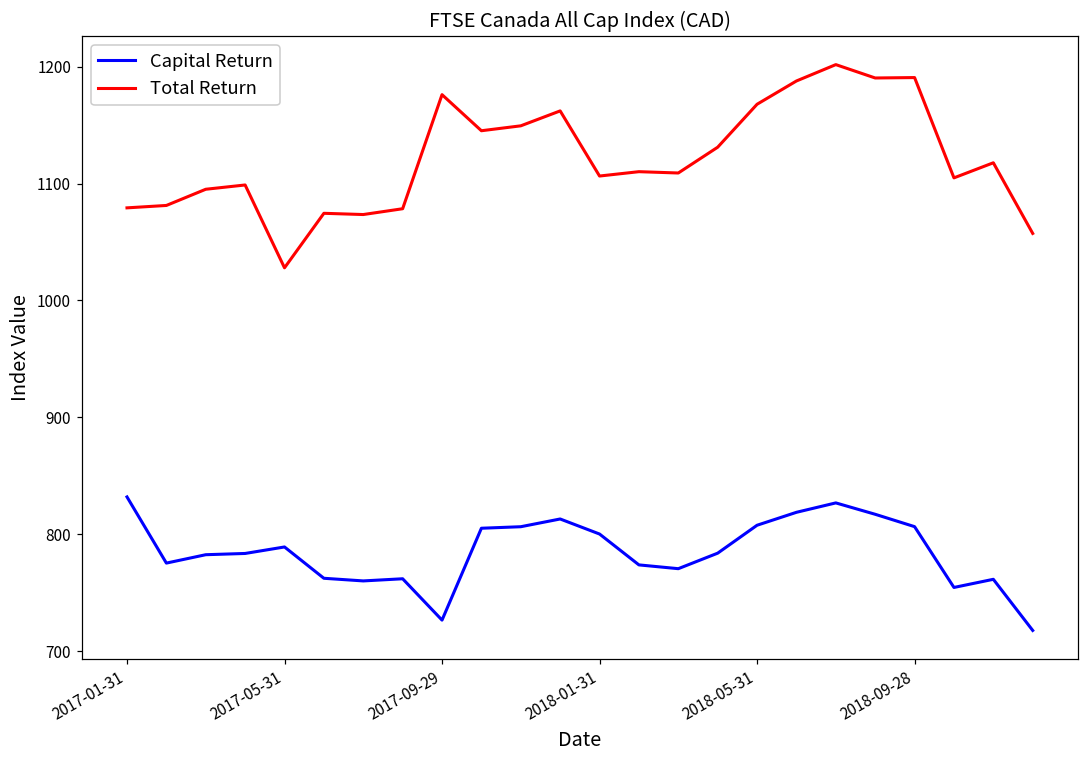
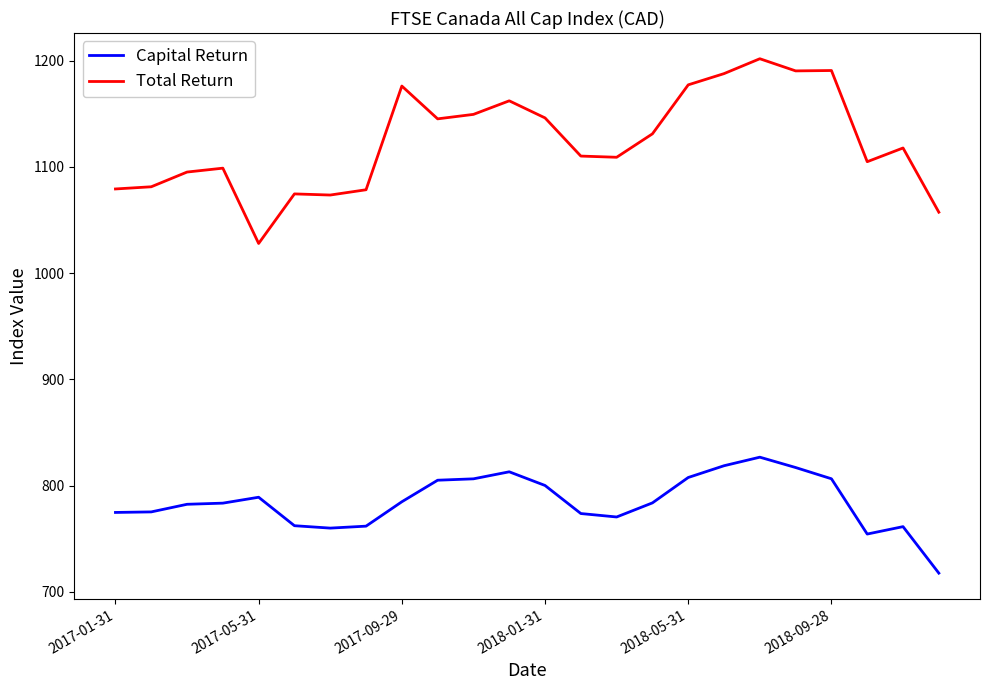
Capital Return, 2017-01-31: 832 -> 775
Capital Return, 2017-09-29: 727 -> 785
Total Return, 2018-01-31: 1106 -> 1146
Total Return, 2018-05-31: 1168 -> 1177
